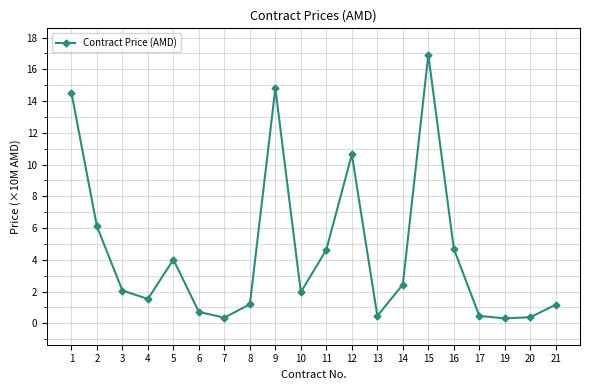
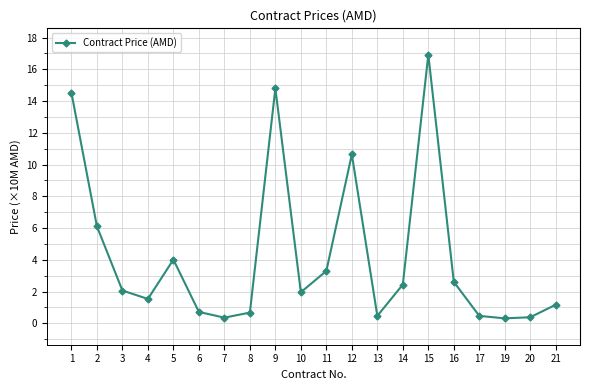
8: 1.2 -> 0.7
11: 4.6 -> 3.3
16: 4.7 -> 2.6
